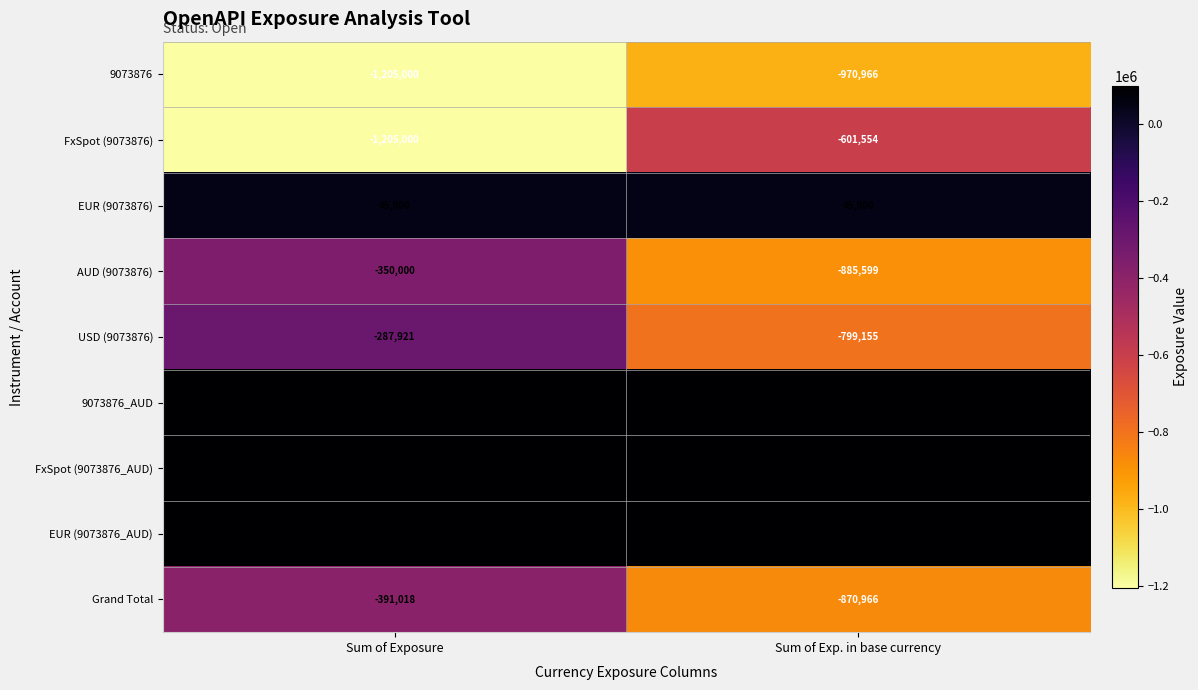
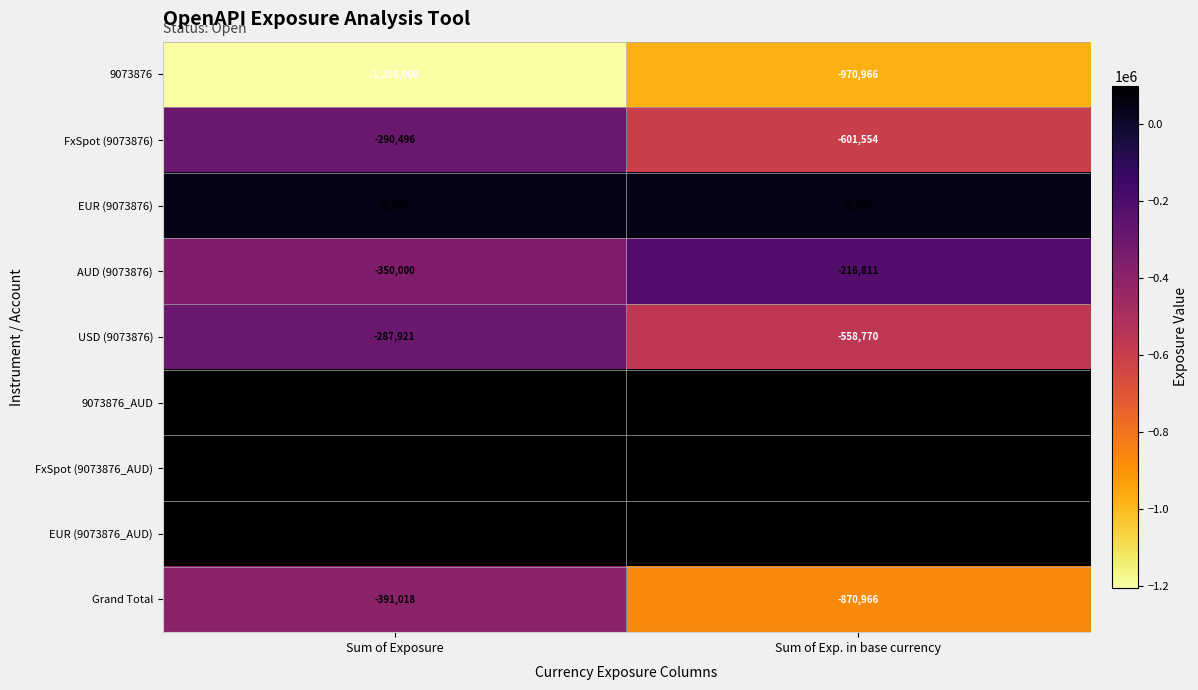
FxSpot (9073876), Sum of Exposure: -1,205,000 -> -290,496
AUD (9073876), Sum of Exp. in base currency: -885,599 -> -216,811
USD (9073876), Sum of Exp. in base currency: -799,155 -> -558,770
